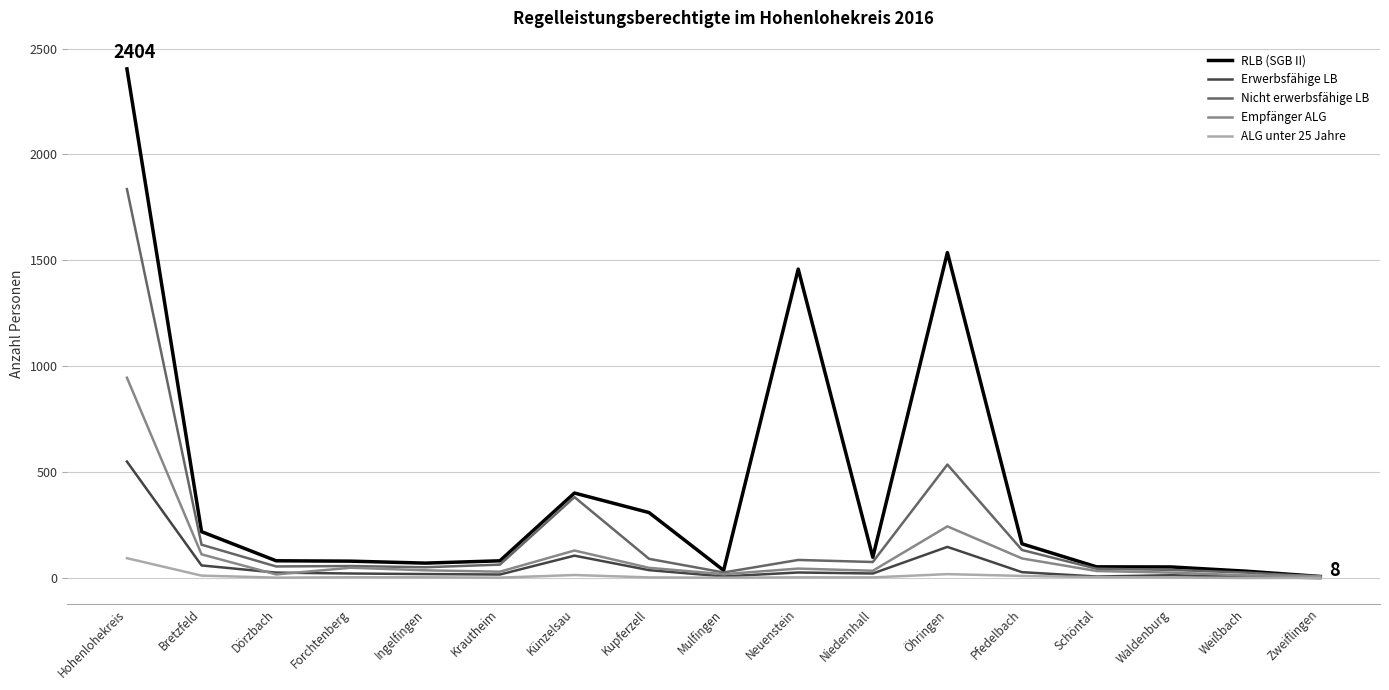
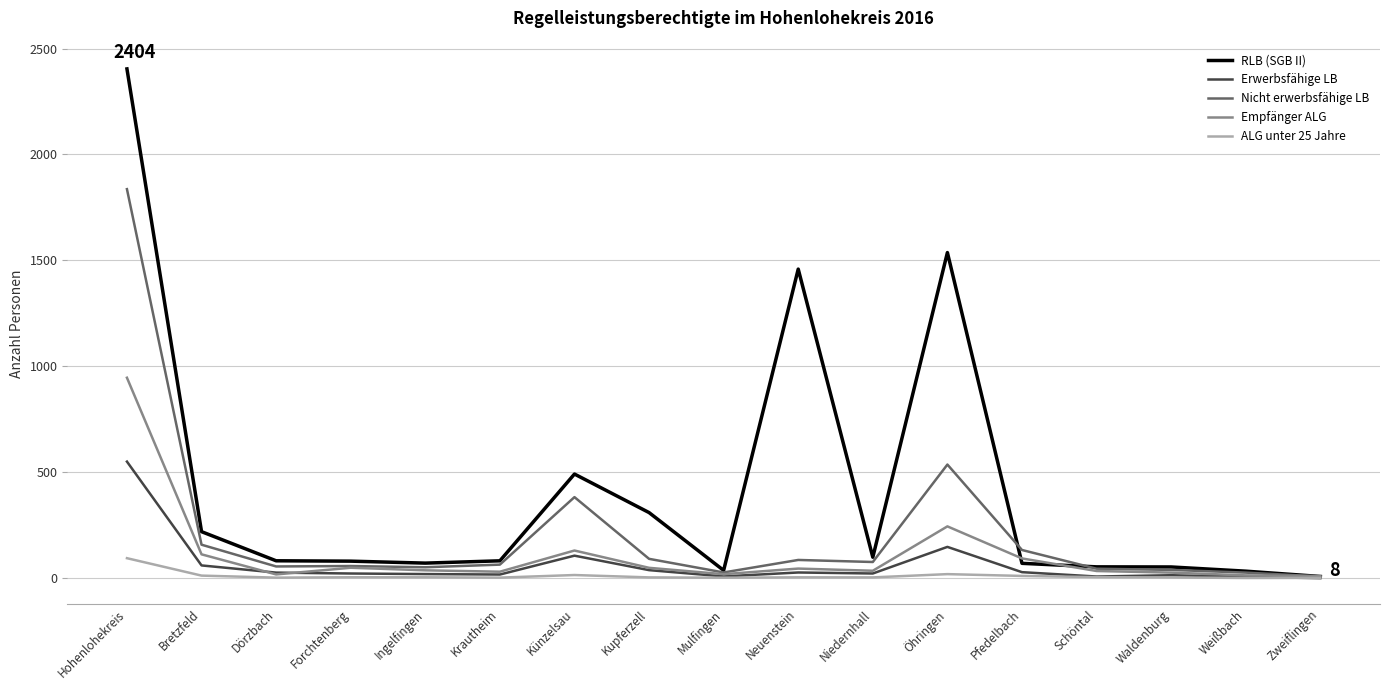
RLB (SGB II), Künzelsau: 400 -> 490
RLB (SGB II), Pfedelbach: 160 -> 70
